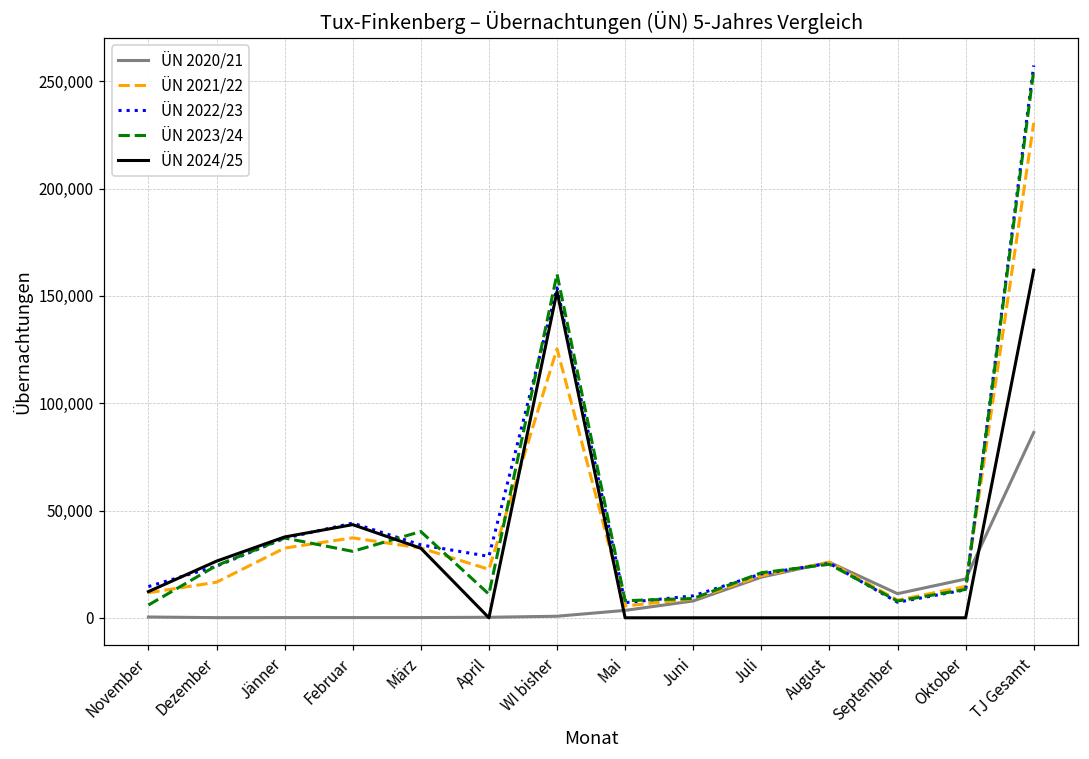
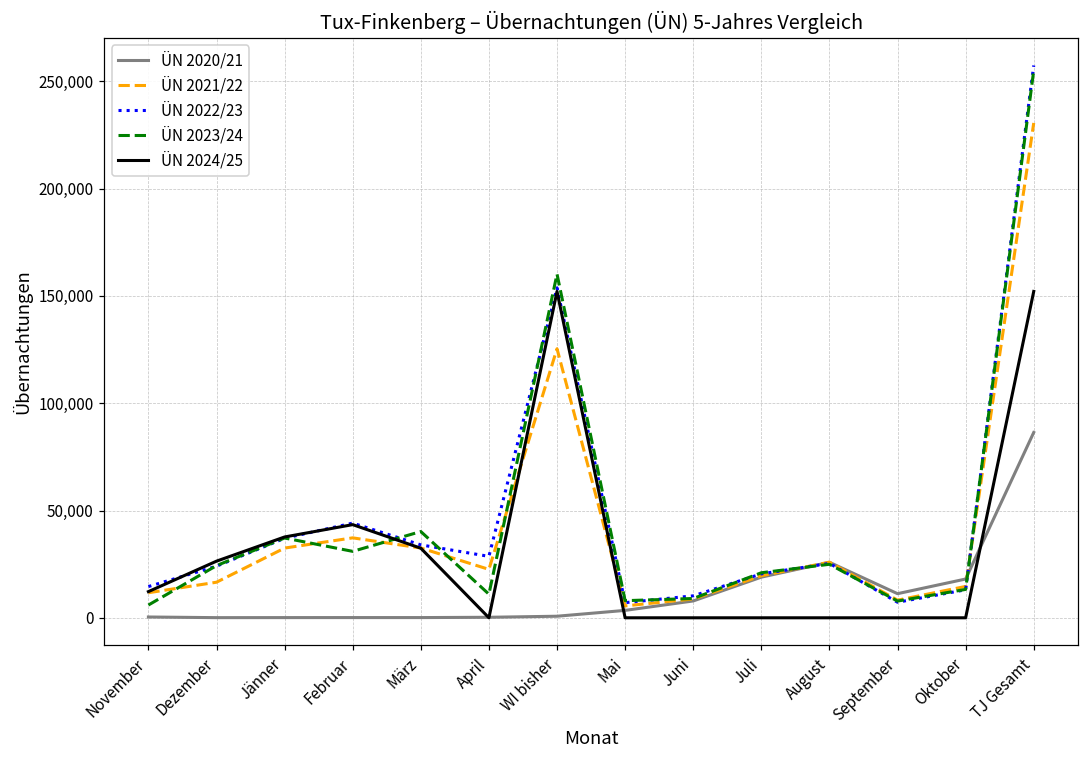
ÜN 2024/25, TJ Gesamt: 162,000 -> 152,000
